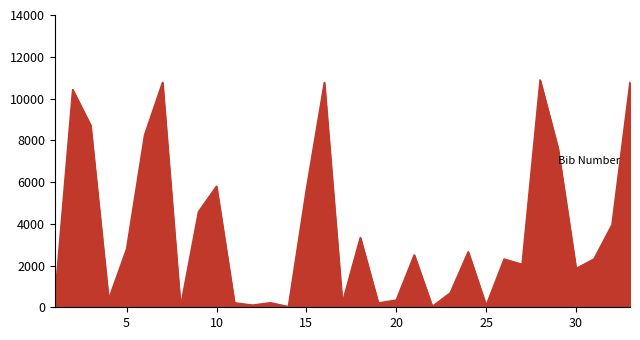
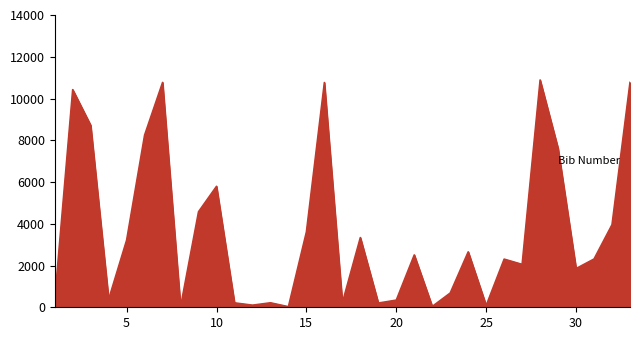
5: 2800 -> 3200
15: 5600 -> 3600
